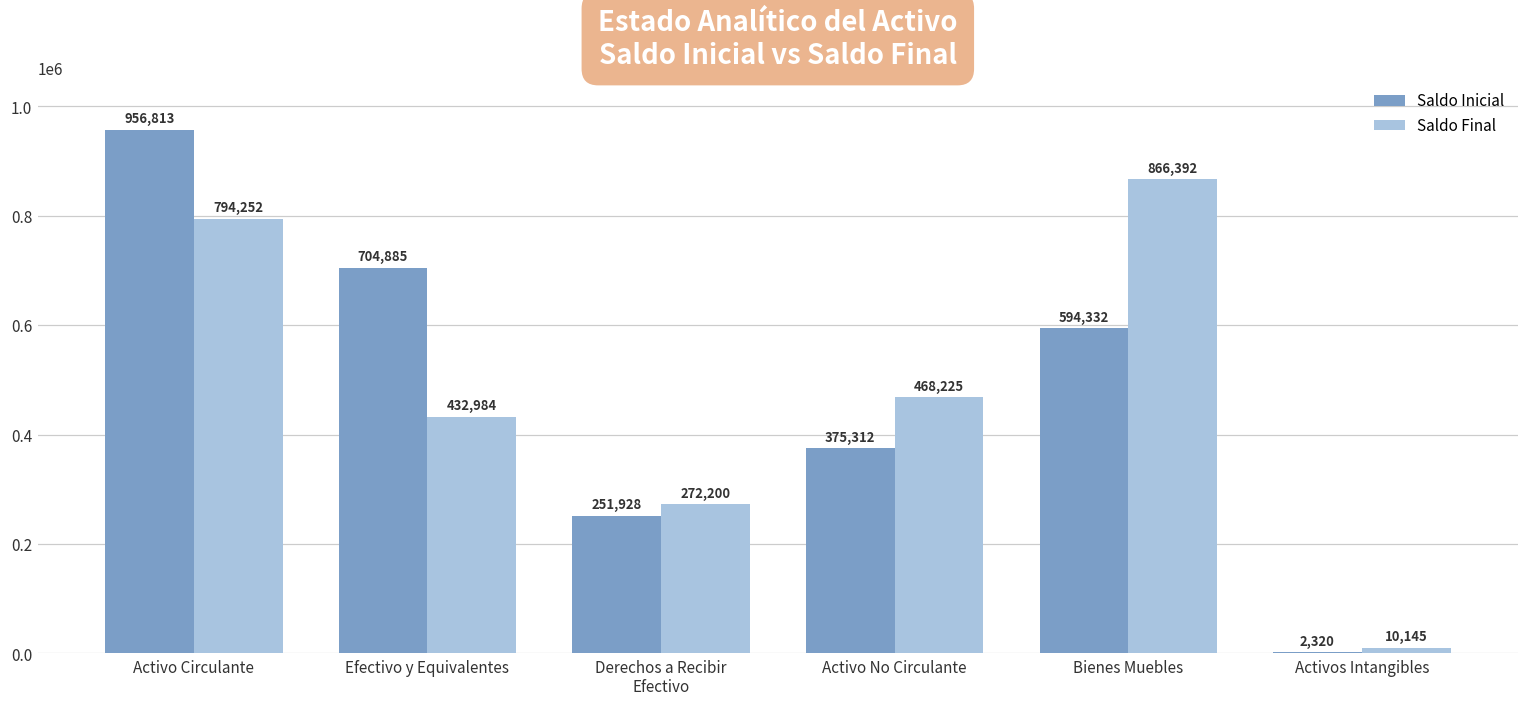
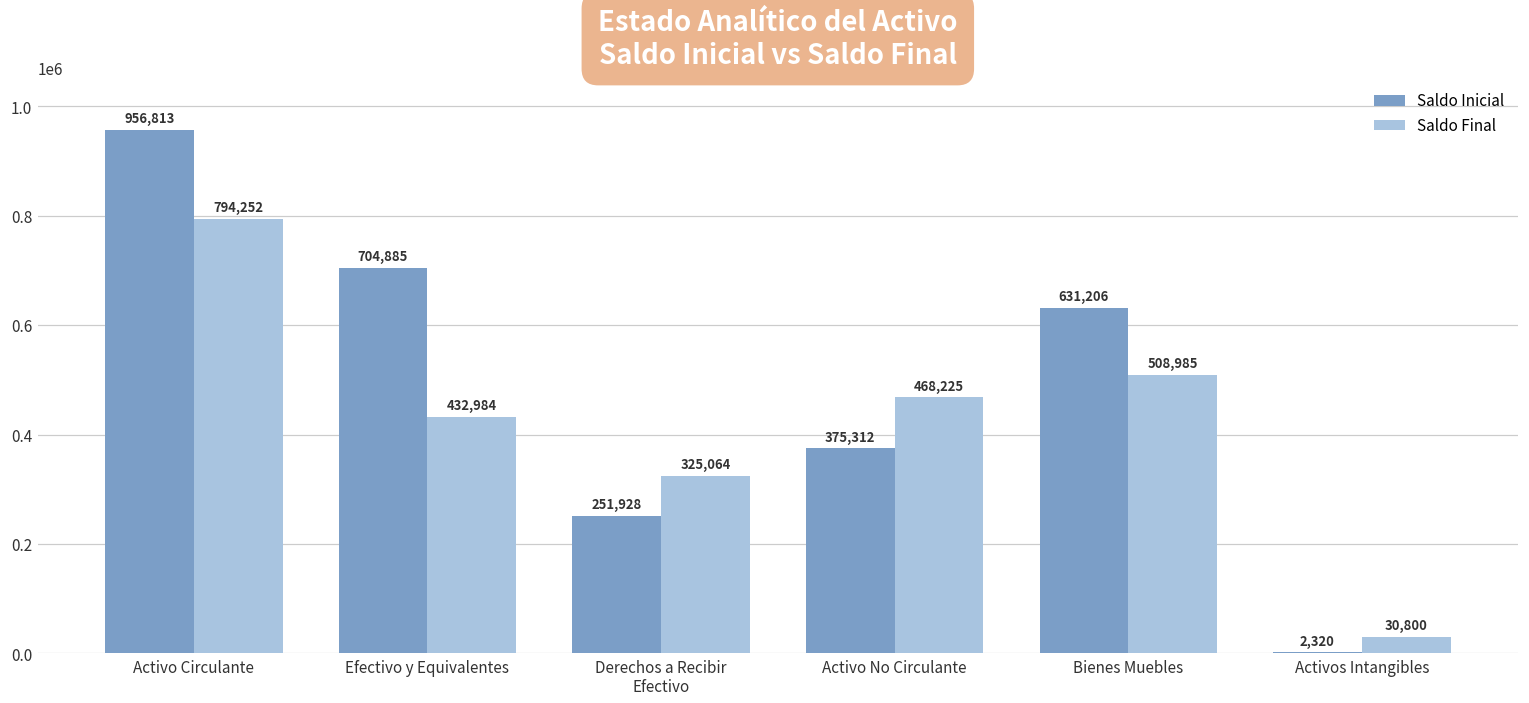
Saldo Final, Derechos a Recibir Efectivo: 272,200 -> 325,064
Saldo Inicial, Bienes Muebles: 594,332 -> 631,206
Saldo Final, Bienes Muebles: 866,392 -> 508,985
Saldo Final, Activos Intangibles: 10,145 -> 30,800
